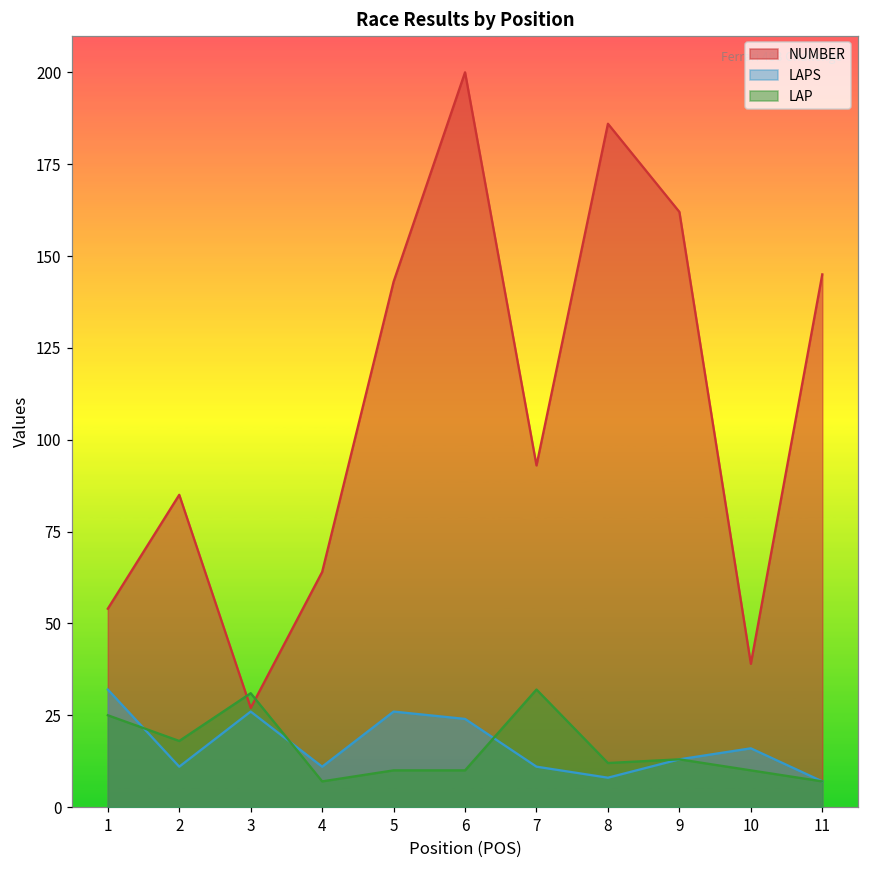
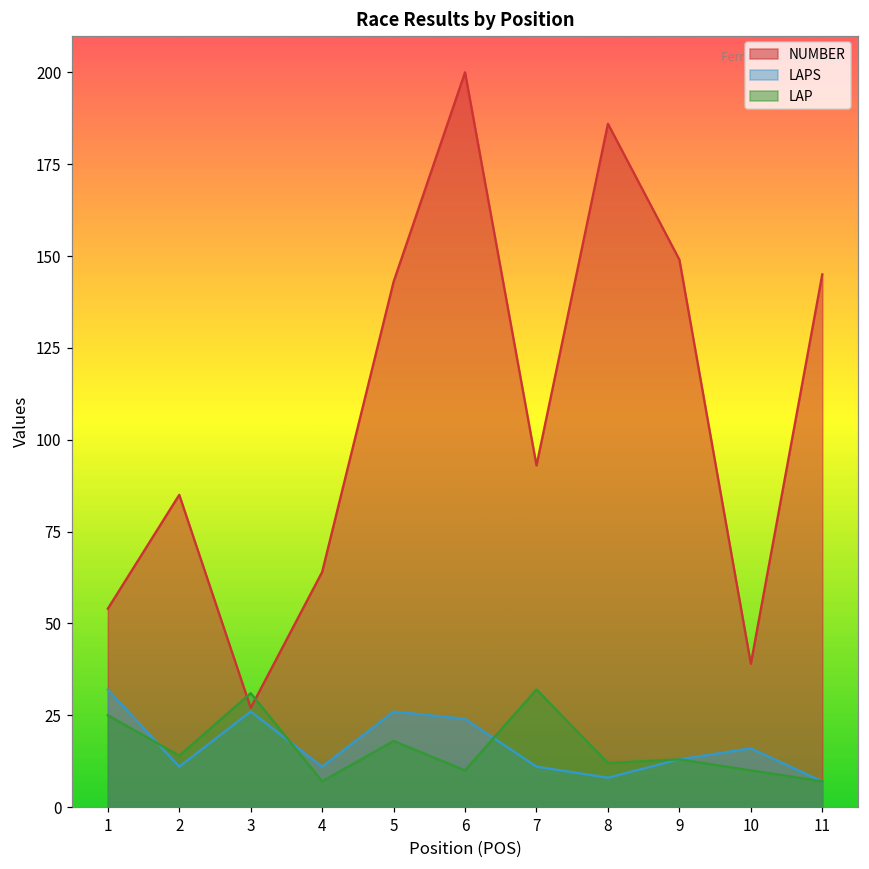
LAP, 2: 18 -> 14
LAP, 5: 10 -> 18
NUMBER, 9: 162 -> 149
